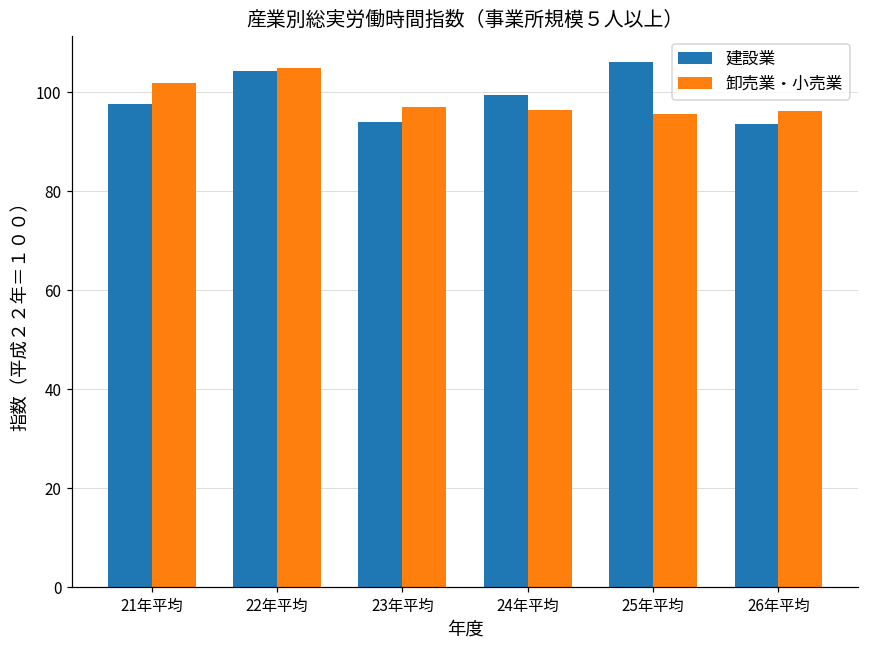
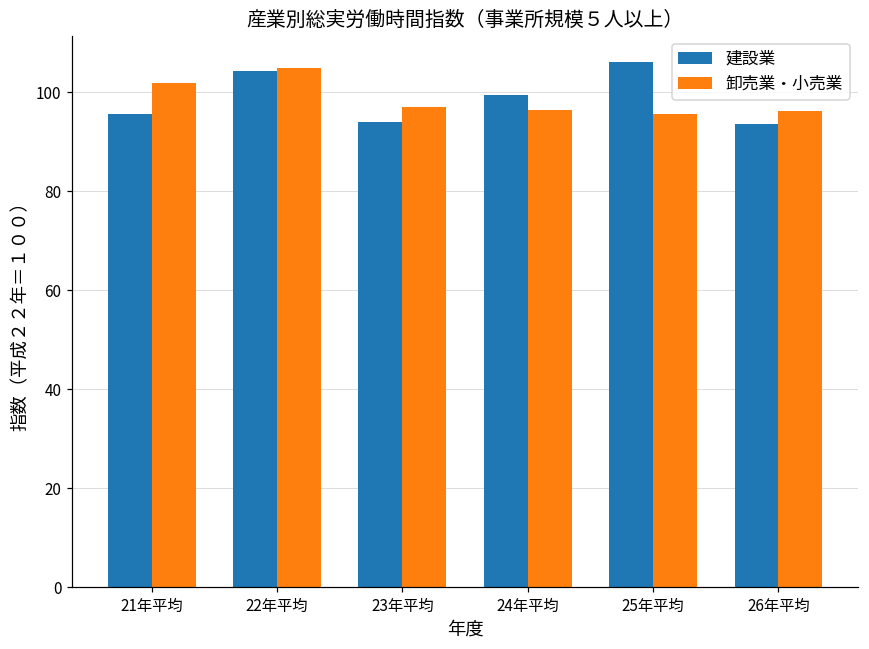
建設業, 21年平均: 98 -> 96
